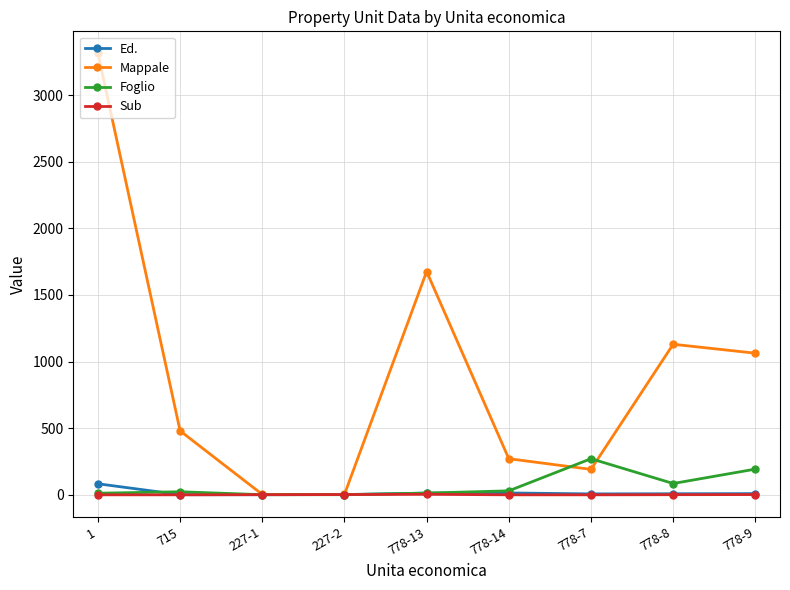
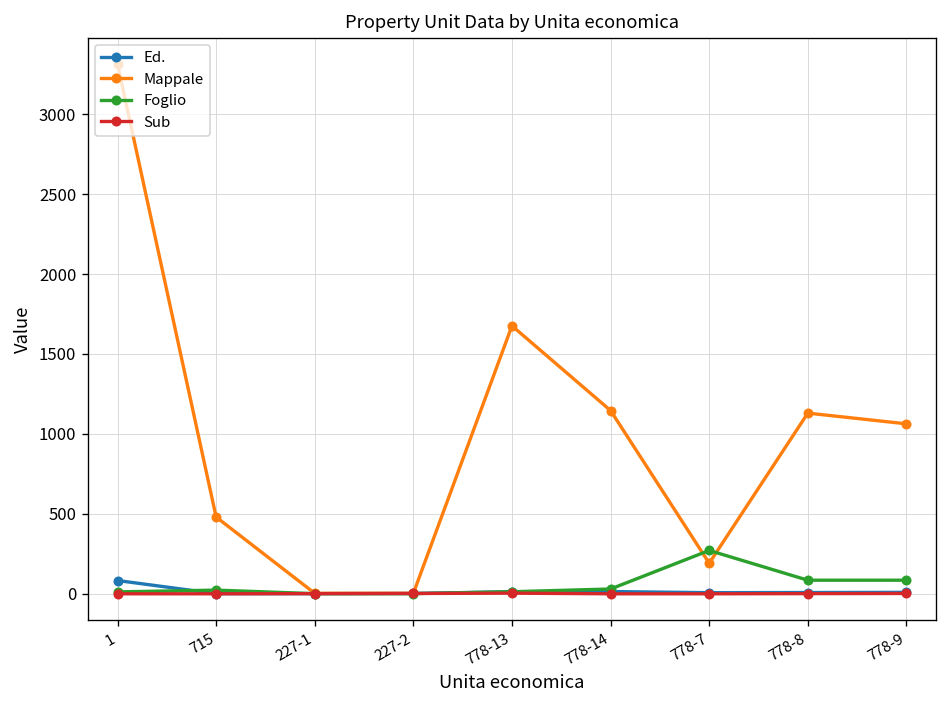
Mappale, 778-14: 270 -> 1150
Foglio, 778-9: 190 -> 90
